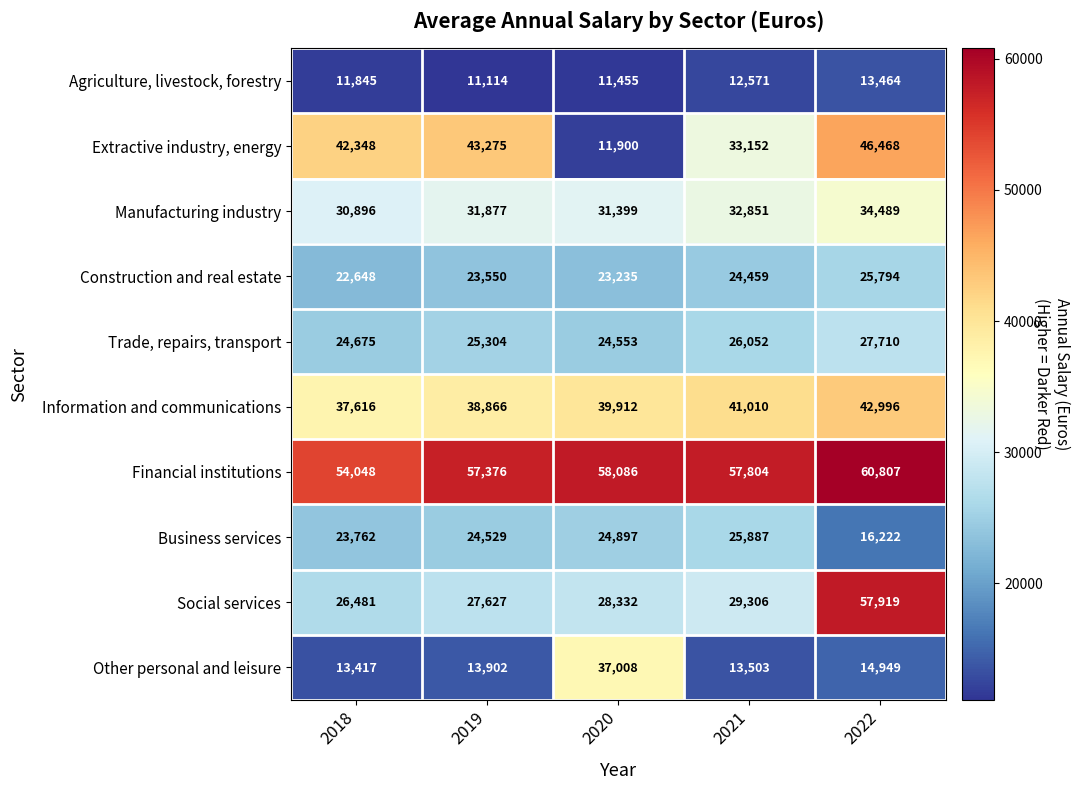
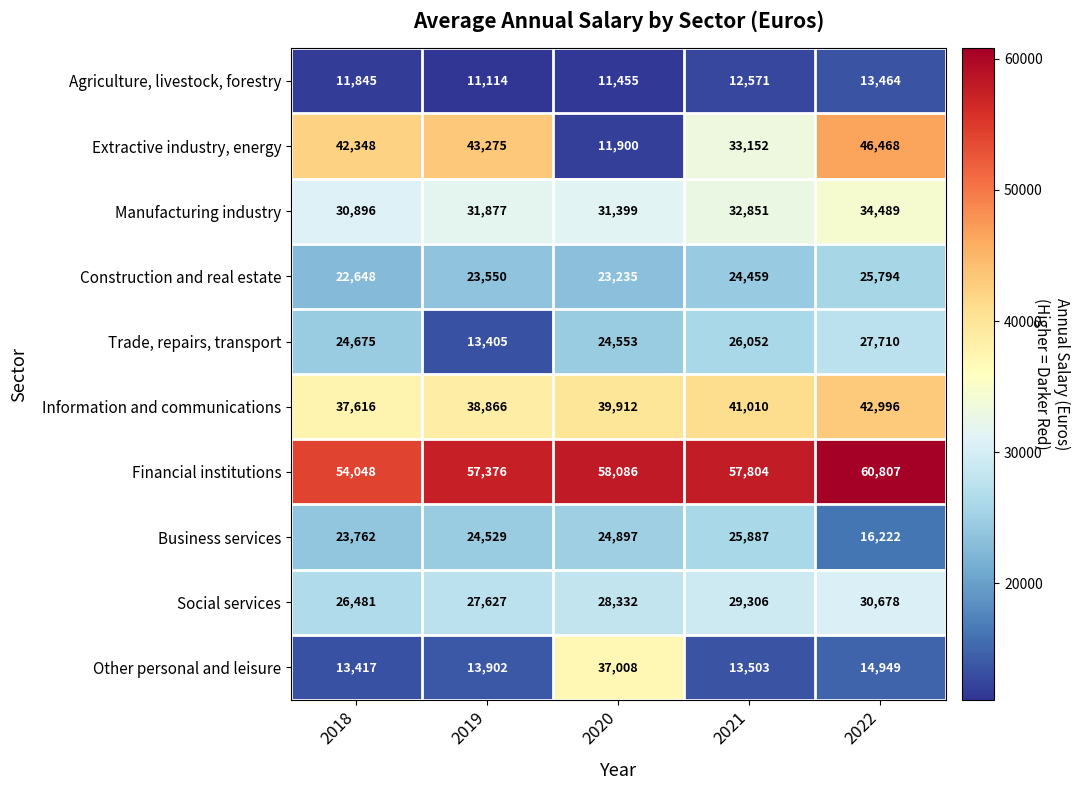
Trade, repairs, transport, 2019: 25,304 -> 13,405
Social services, 2022: 57,919 -> 30,678
